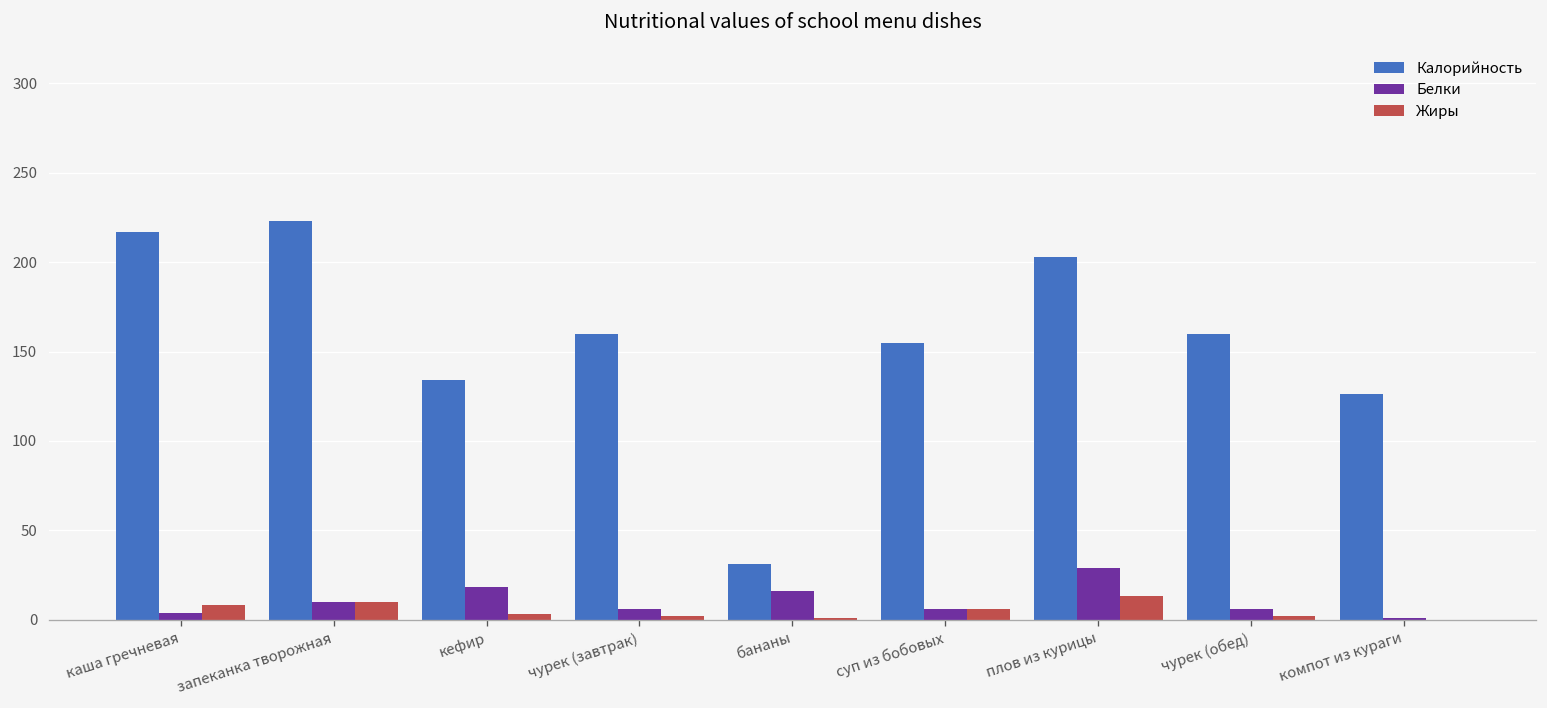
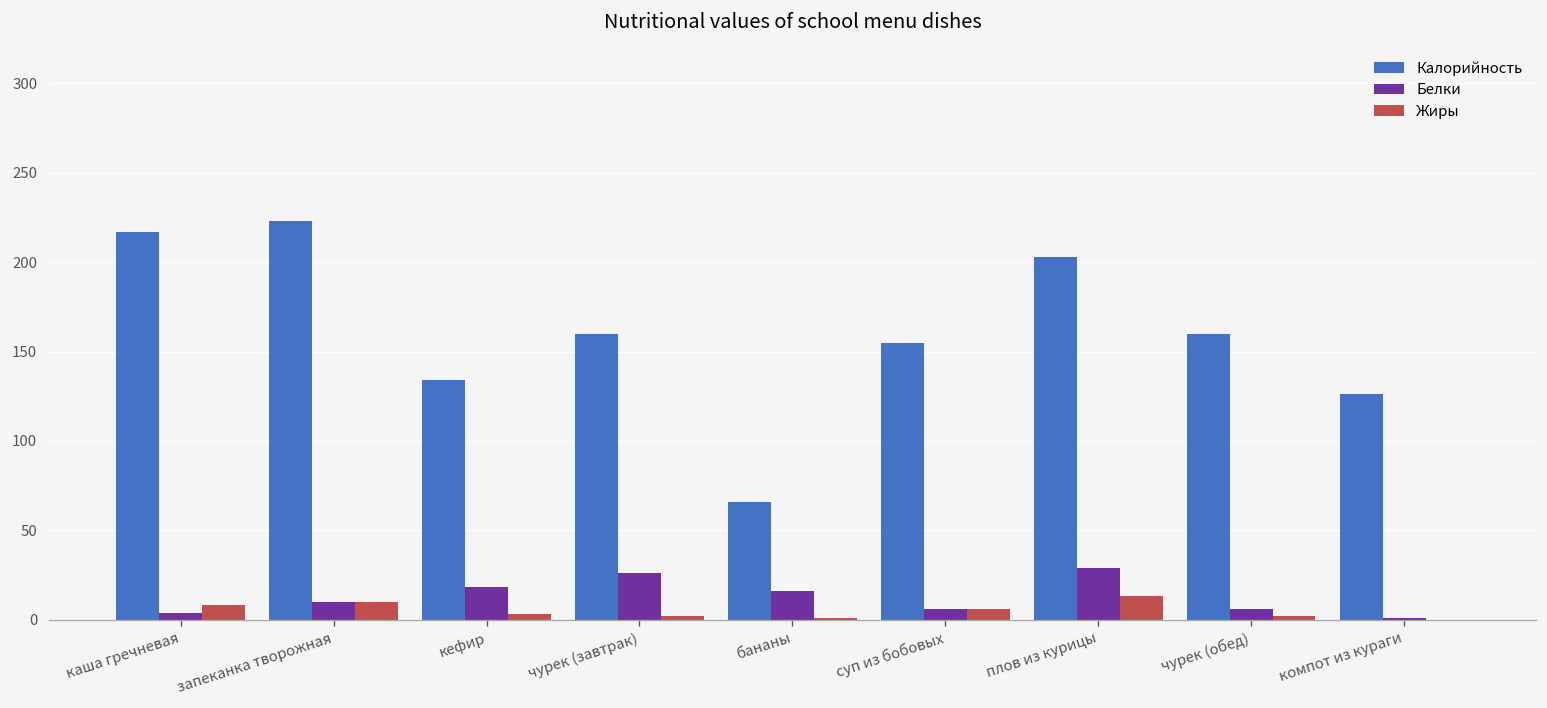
Белки, чурек (завтрак): 6 -> 26
Калорийность, бананы: 31 -> 66
